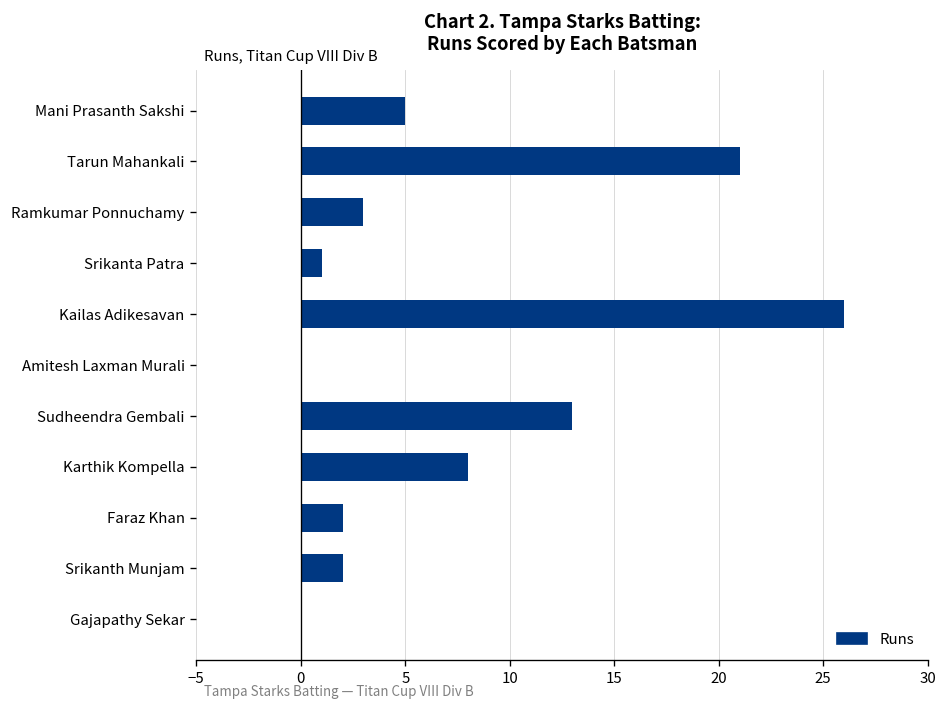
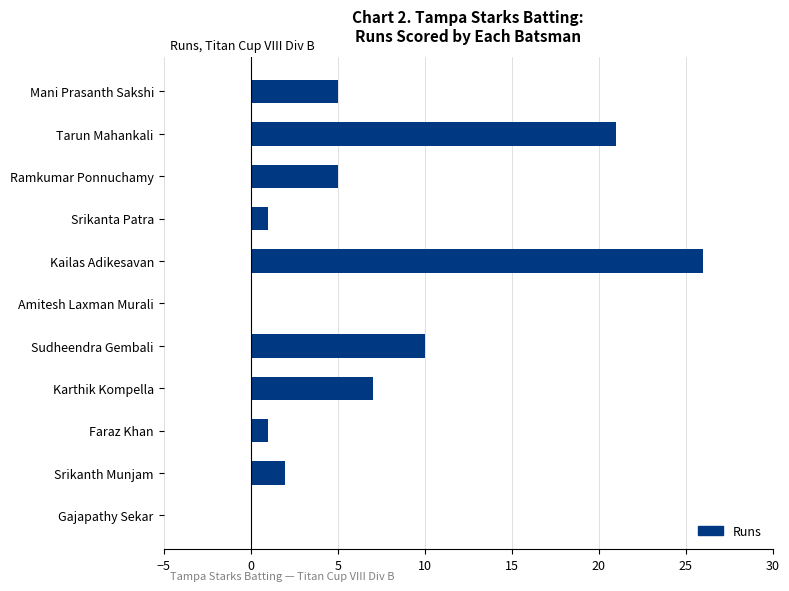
Ramkumar Ponnuchamy: 3 -> 5
Sudheendra Gembali: 13 -> 10
Karthik Kompella: 8 -> 7
Faraz Khan: 2 -> 1
